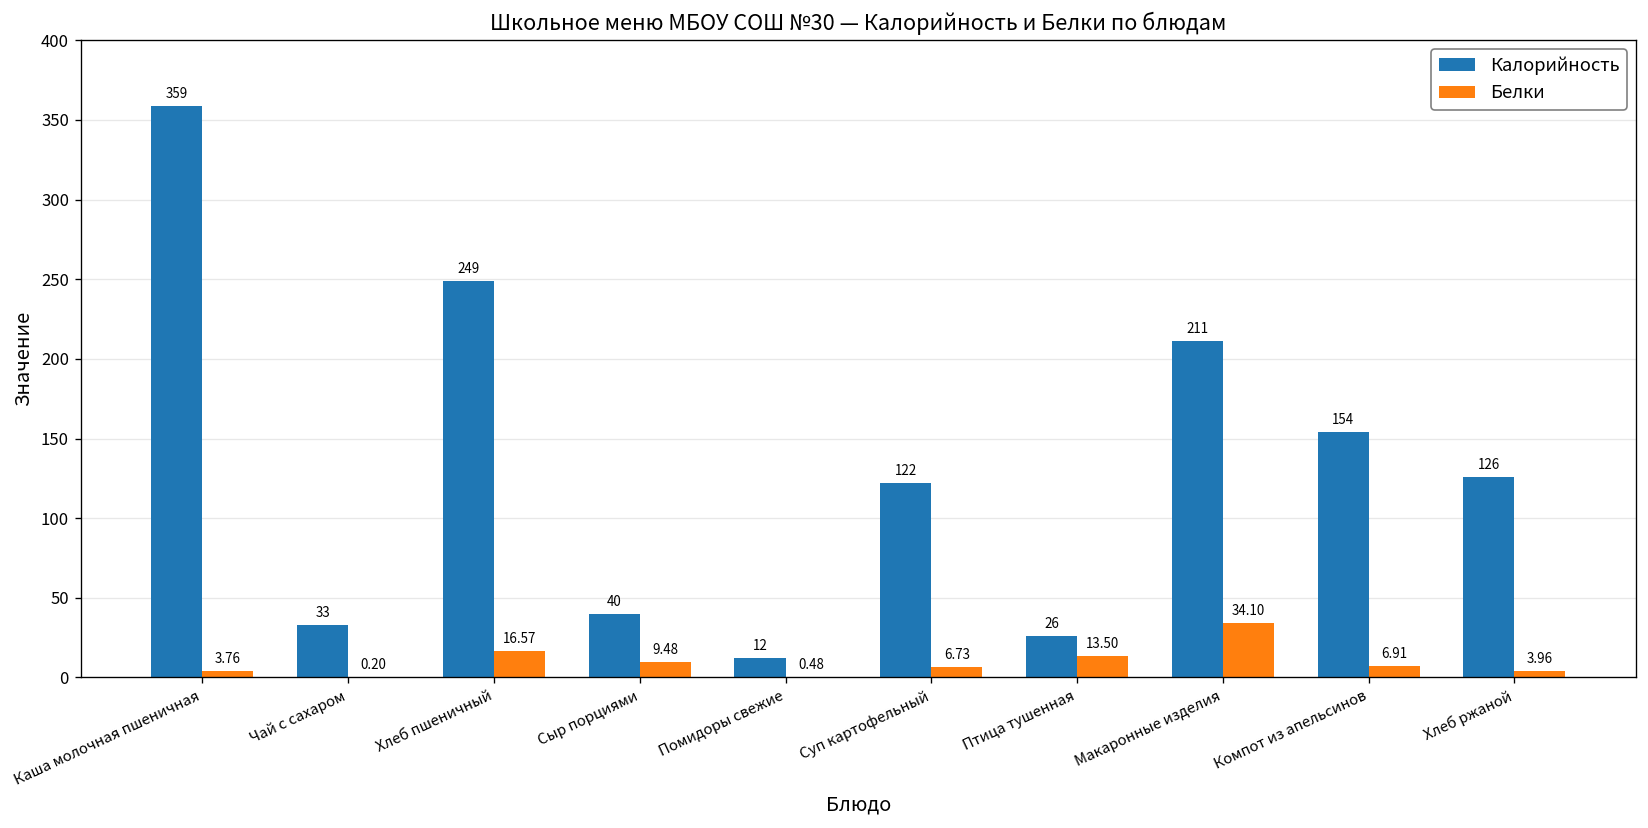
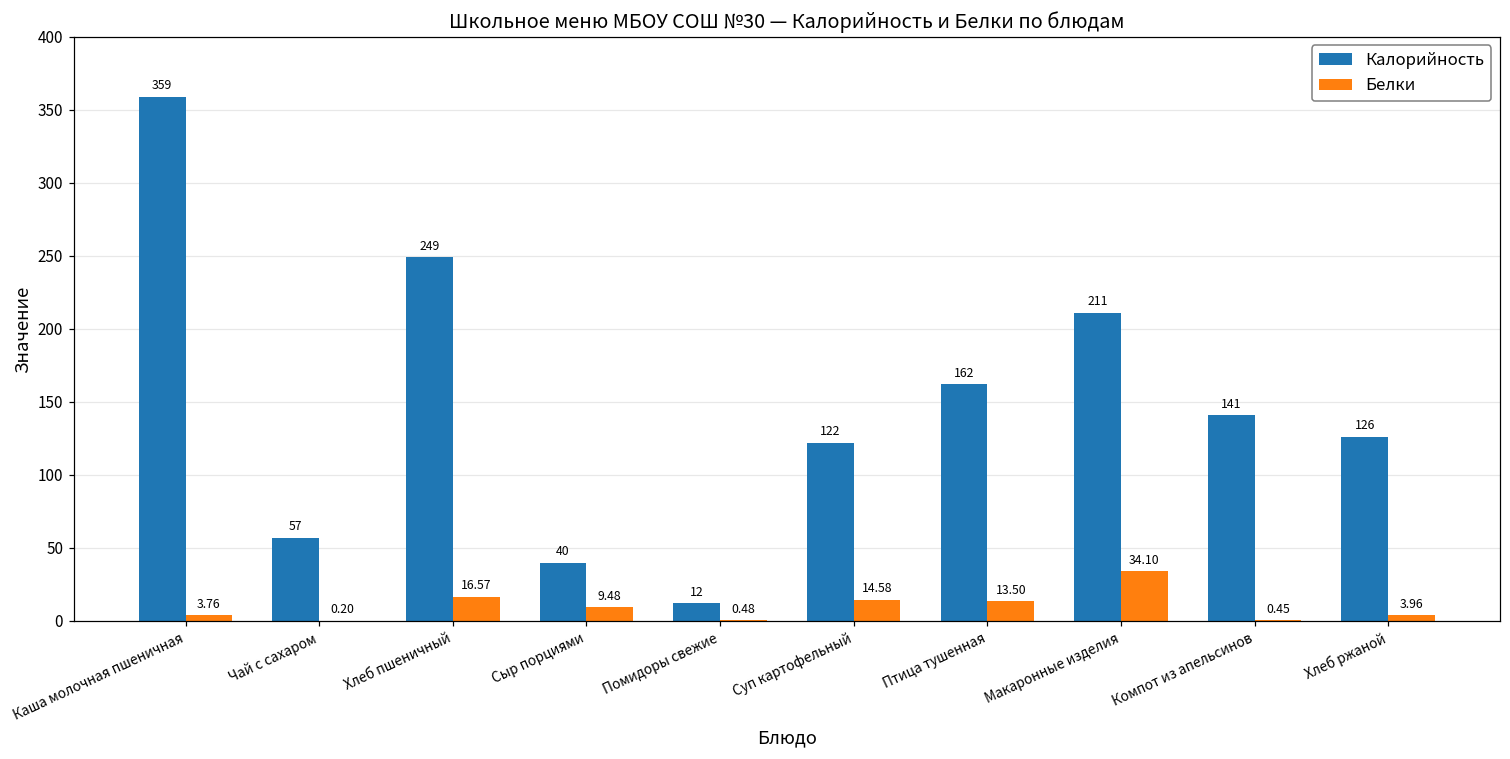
Калорийность, Чай с сахаром: 33 -> 57
Белки, Суп картофельный: 6.73 -> 14.58
Калорийность, Птица тушенная: 26 -> 162
Калорийность, Компот из апельсинов: 154 -> 141
Белки, Компот из апельсинов: 6.91 -> 0.45
